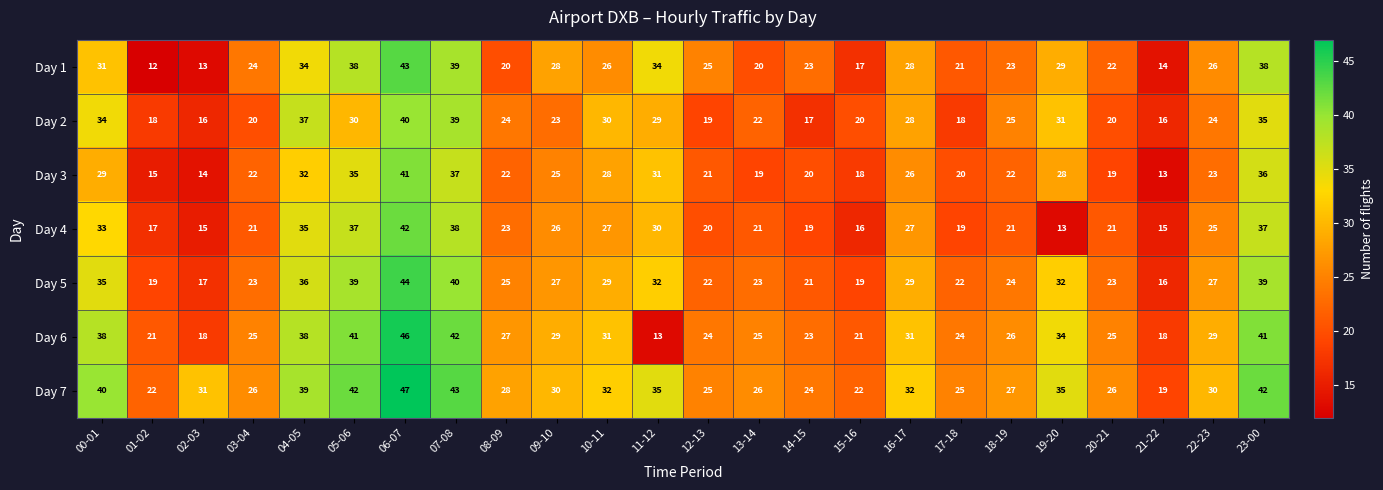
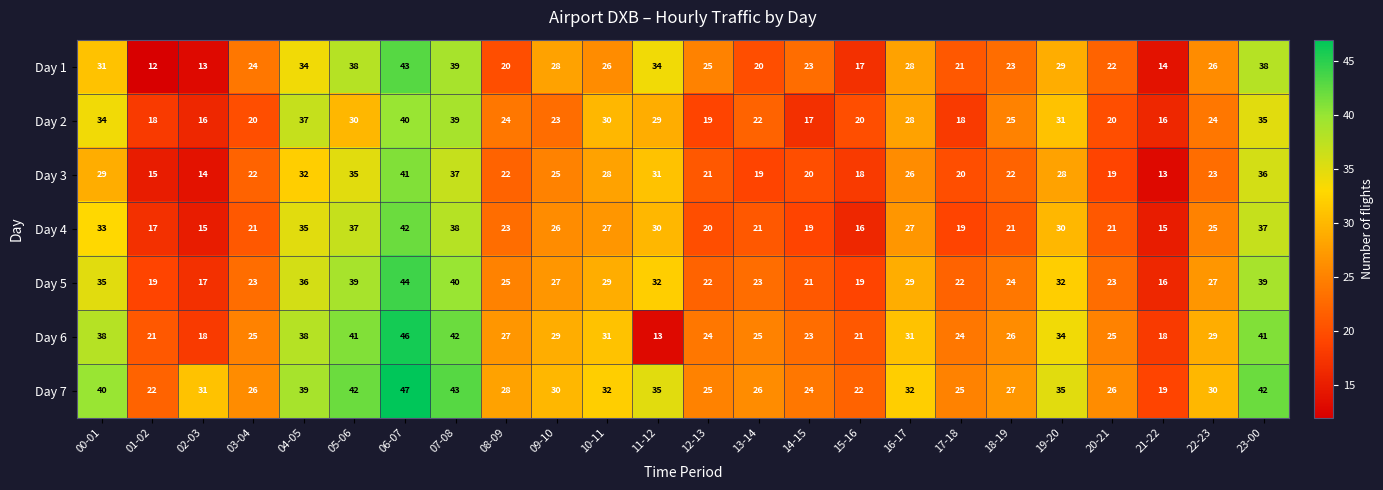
Day 4, 19-20: 13 -> 30
